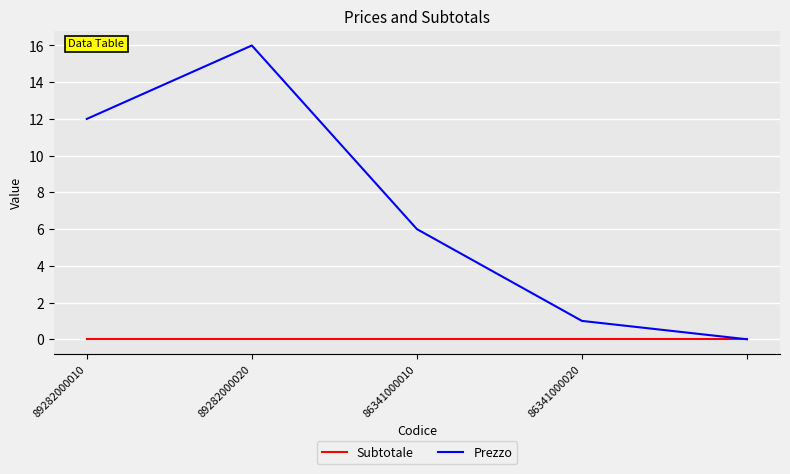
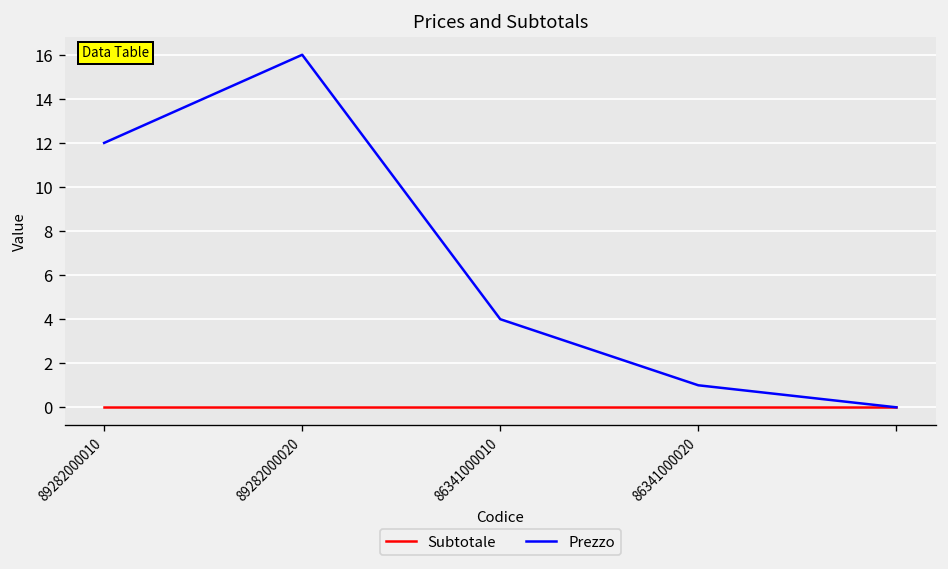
Prezzo, 86341000010: 6 -> 4
